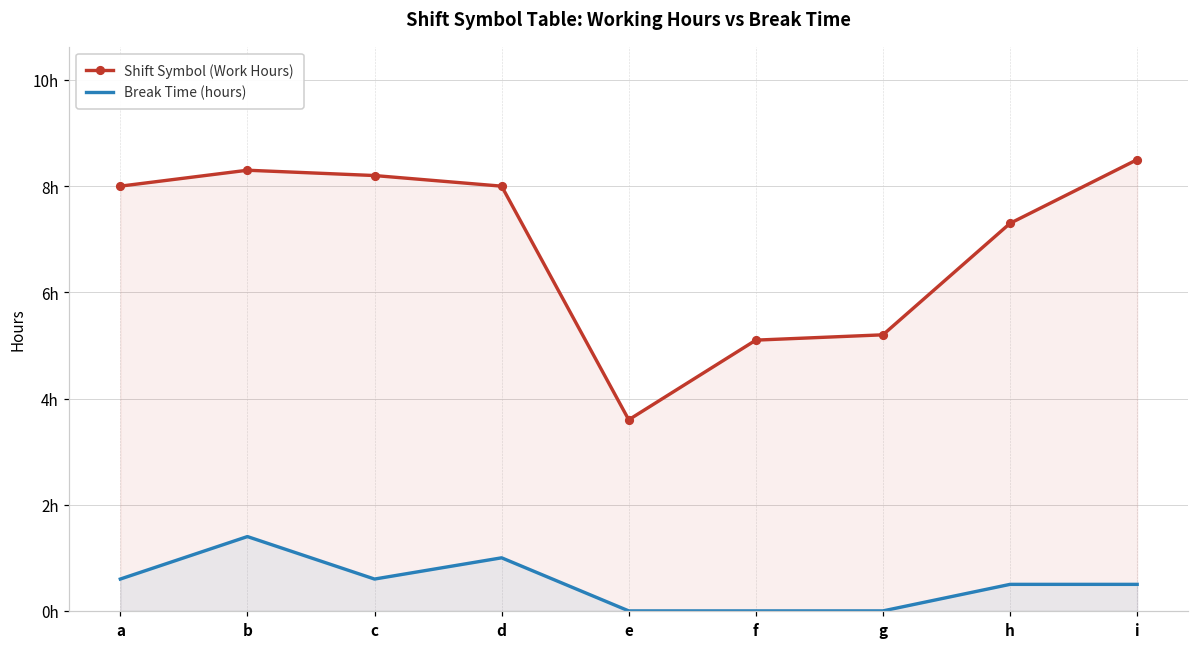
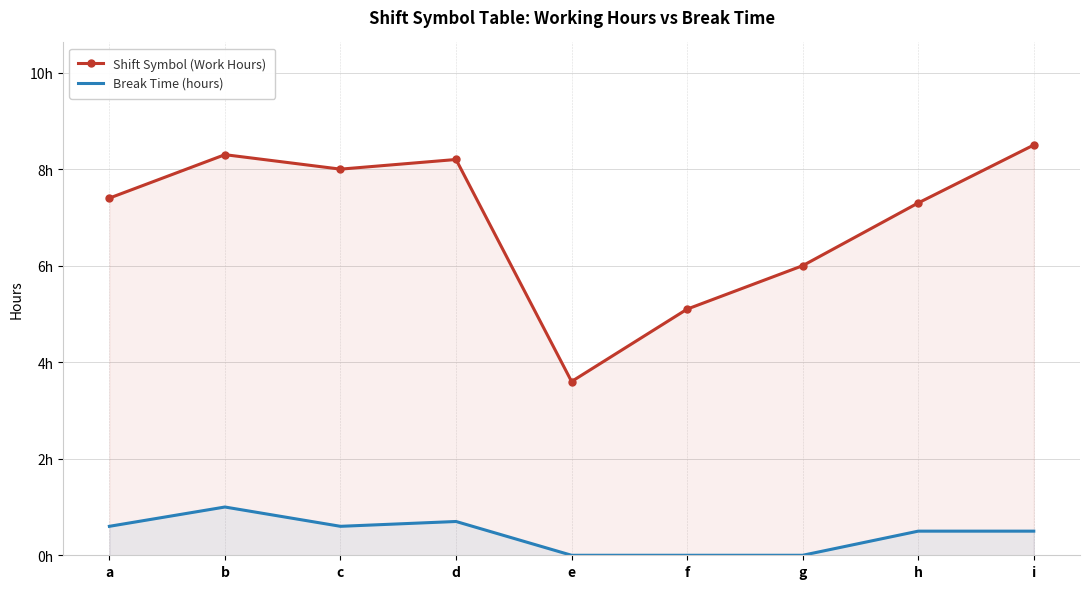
Shift Symbol (Work Hours), a: 8.0h -> 7.4h
Break Time (hours), b: 1.4h -> 1.0h
Shift Symbol (Work Hours), c: 8.2h -> 8.0h
Shift Symbol (Work Hours), d: 8.0h -> 8.2h
Break Time (hours), d: 1.0h -> 0.7h
Shift Symbol (Work Hours), g: 5.2h -> 6.0h
